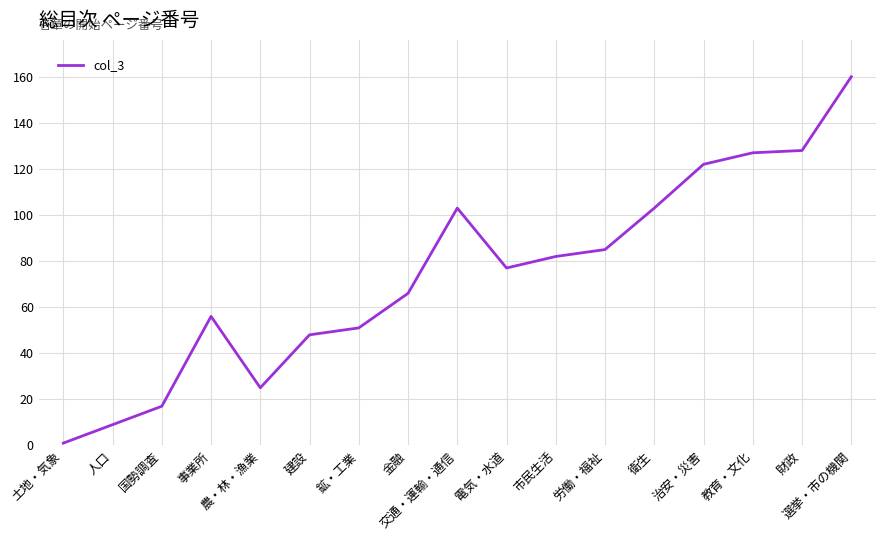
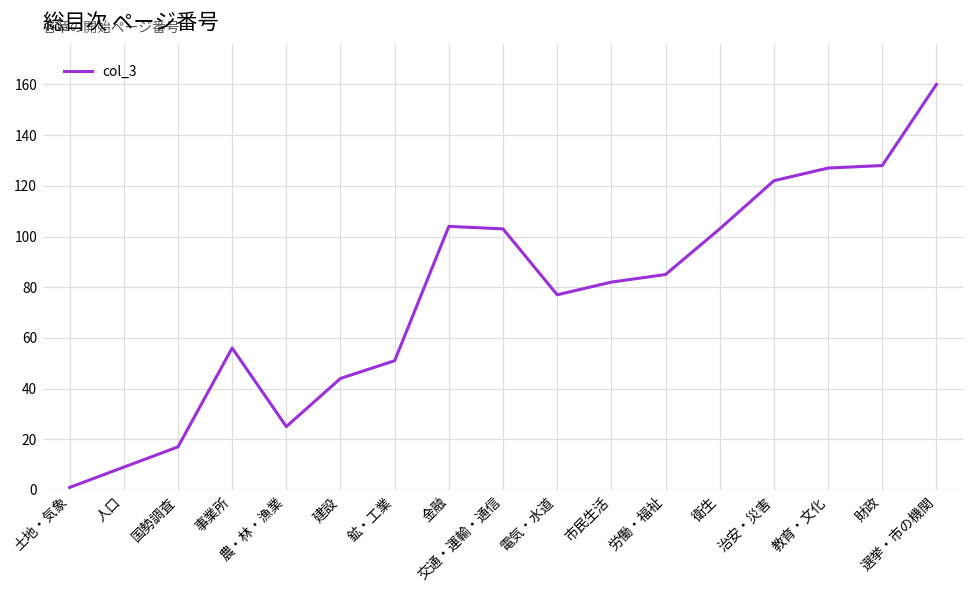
建設: 48 -> 44
金融: 66 -> 104
